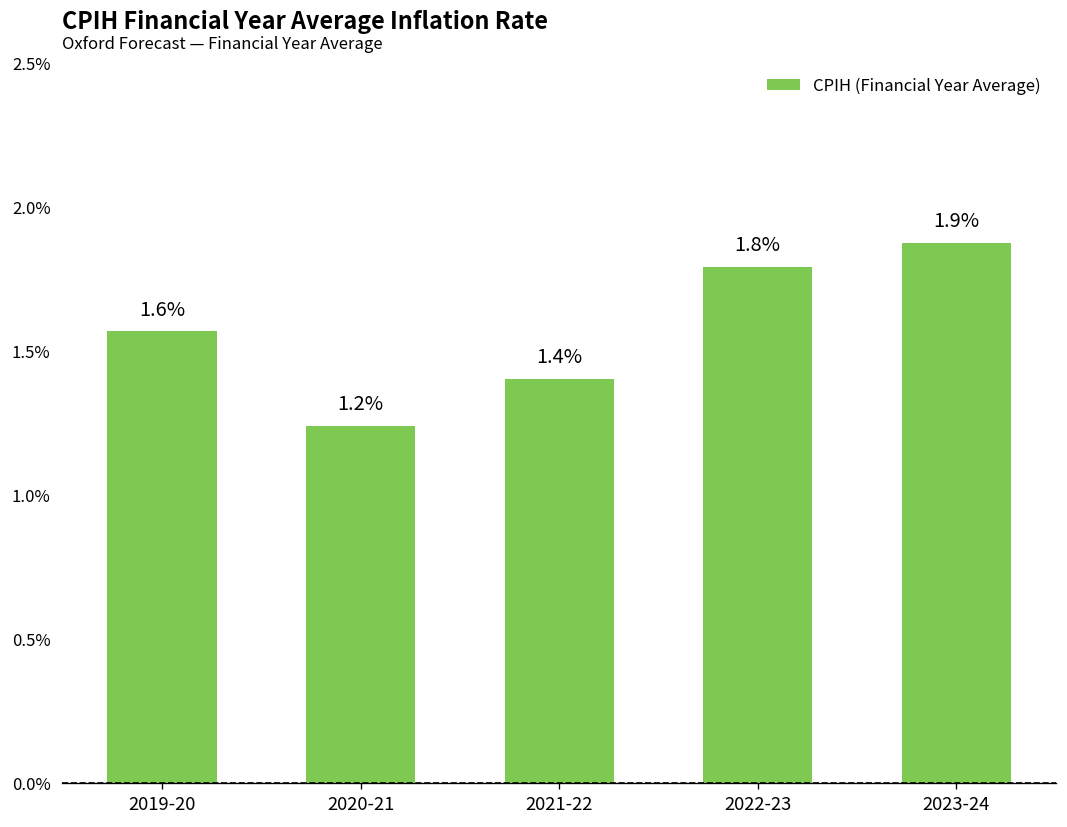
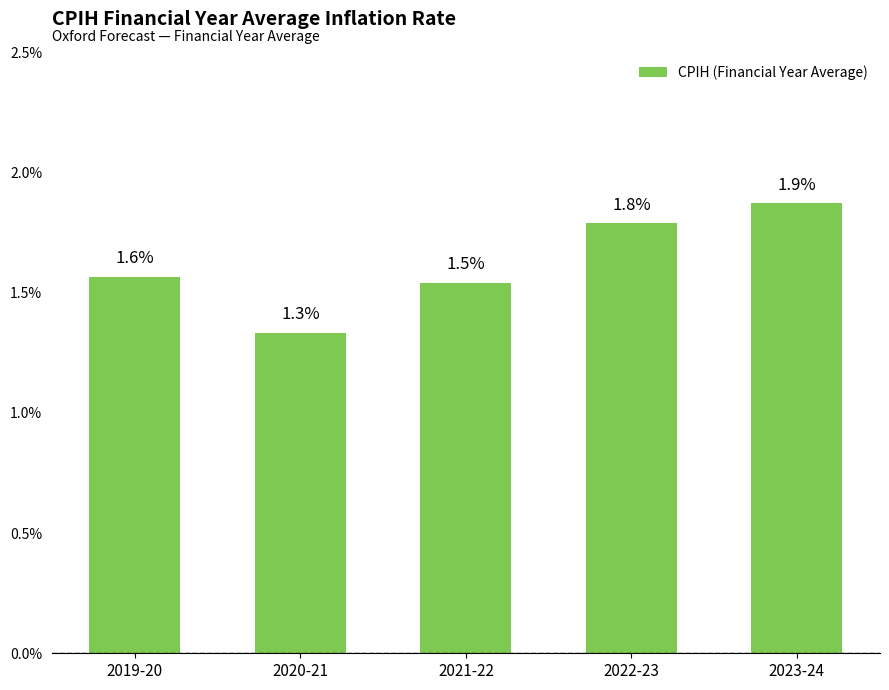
2020-21: 1.2% -> 1.3%
2021-22: 1.4% -> 1.5%
